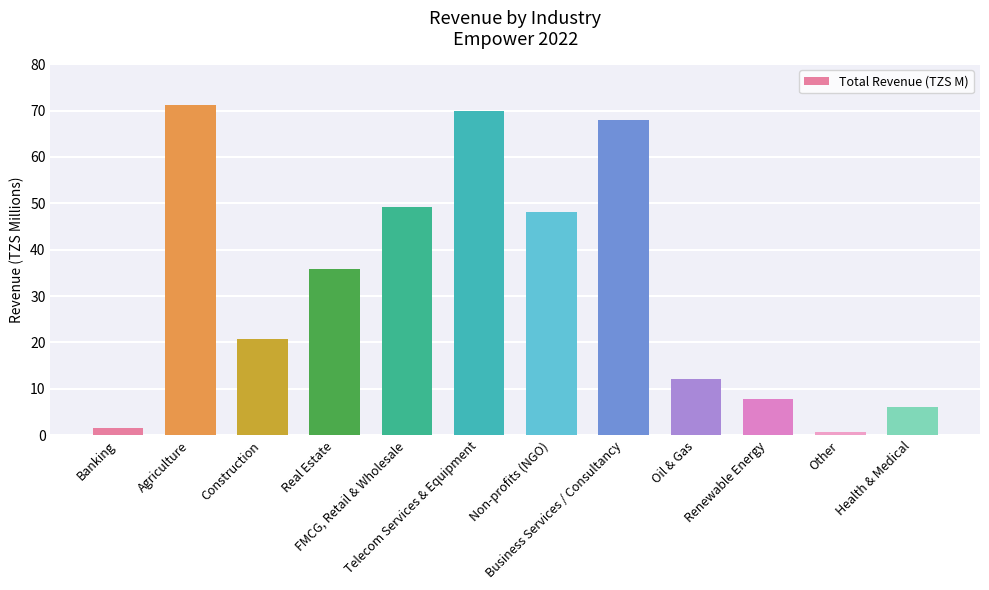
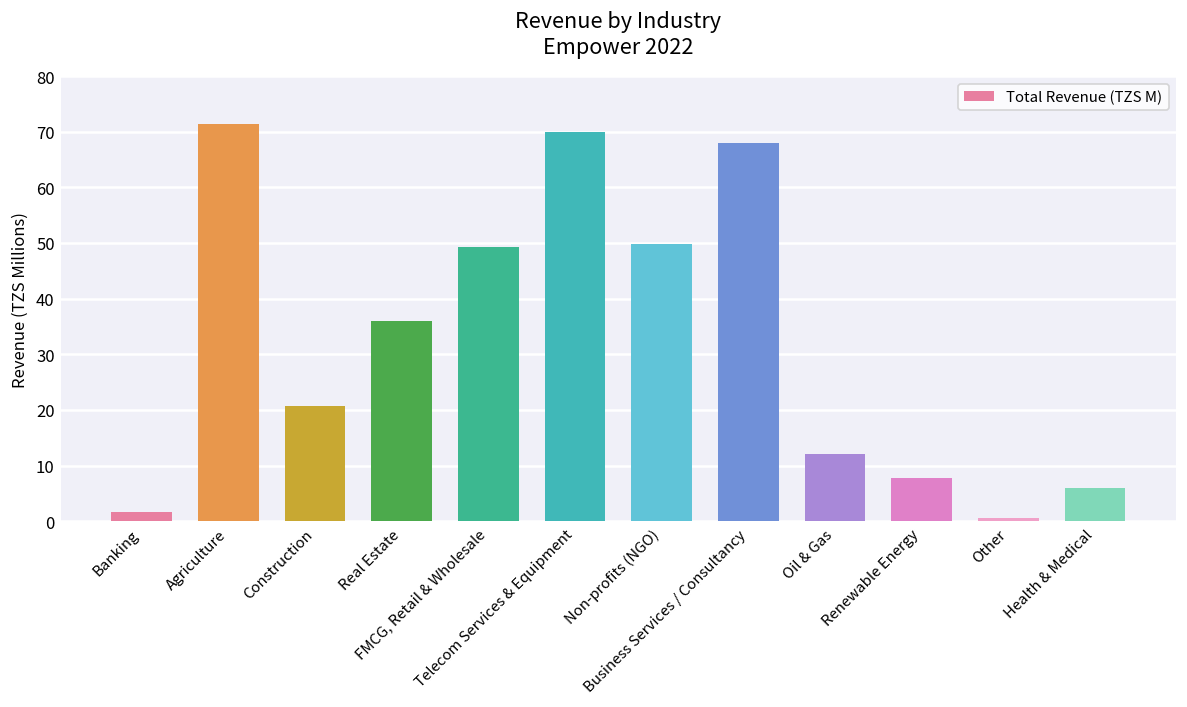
Non-profits (NGO): 48 -> 50
